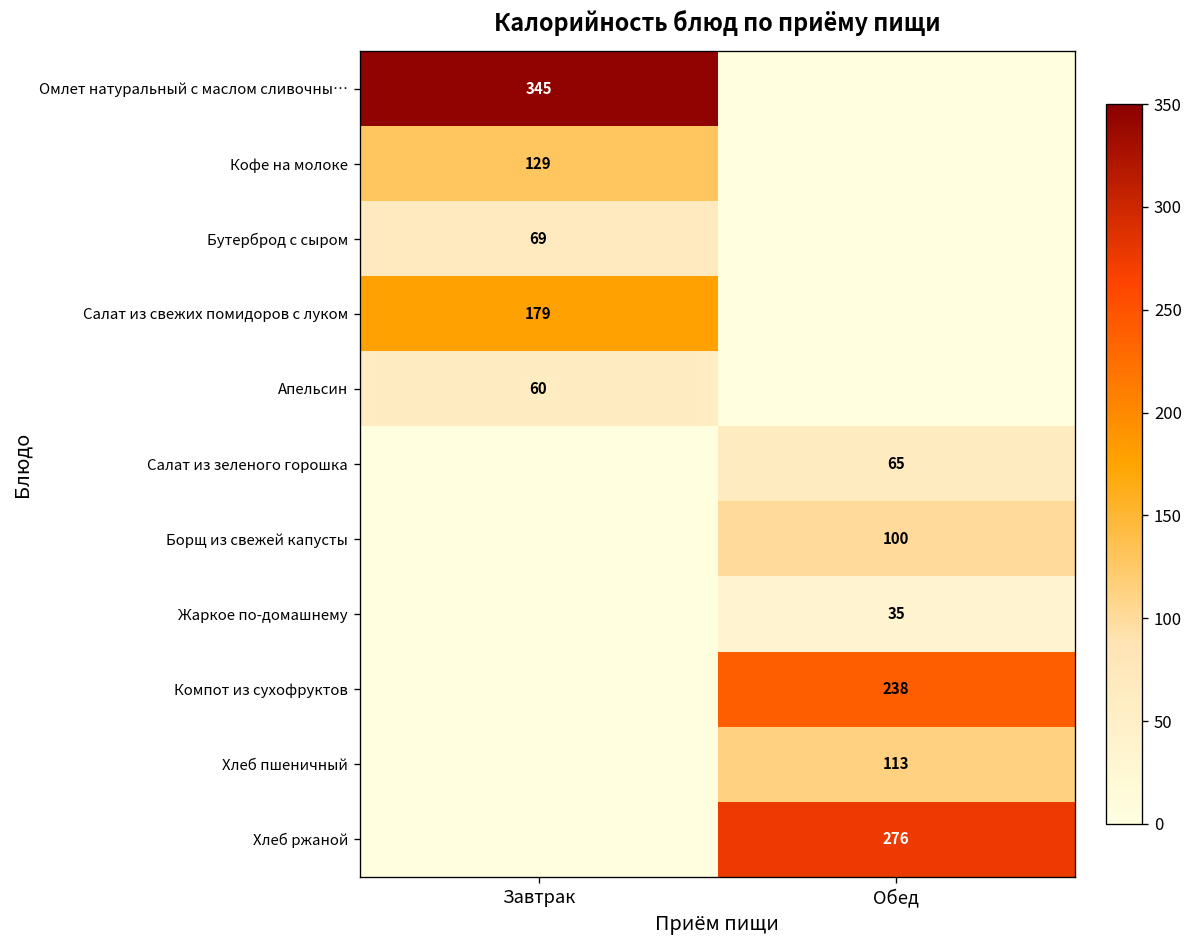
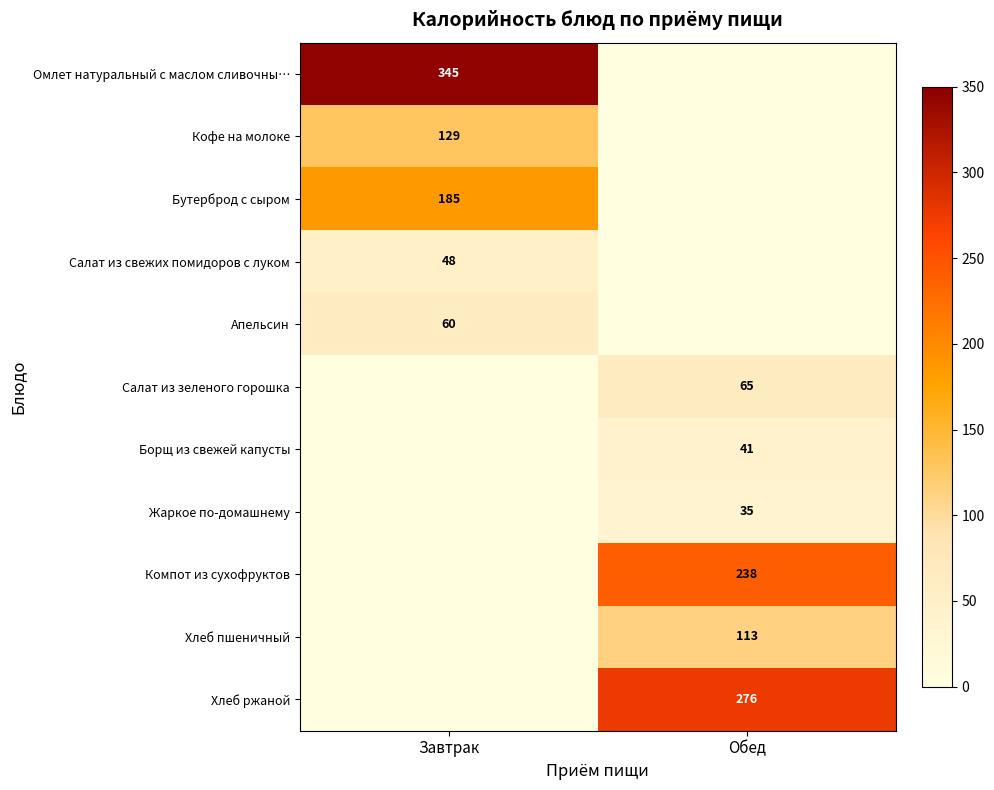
Бутерброд с сыром, Завтрак: 69 -> 185
Салат из свежих помидоров с луком, Завтрак: 179 -> 48
Борщ из свежей капусты, Обед: 100 -> 41
